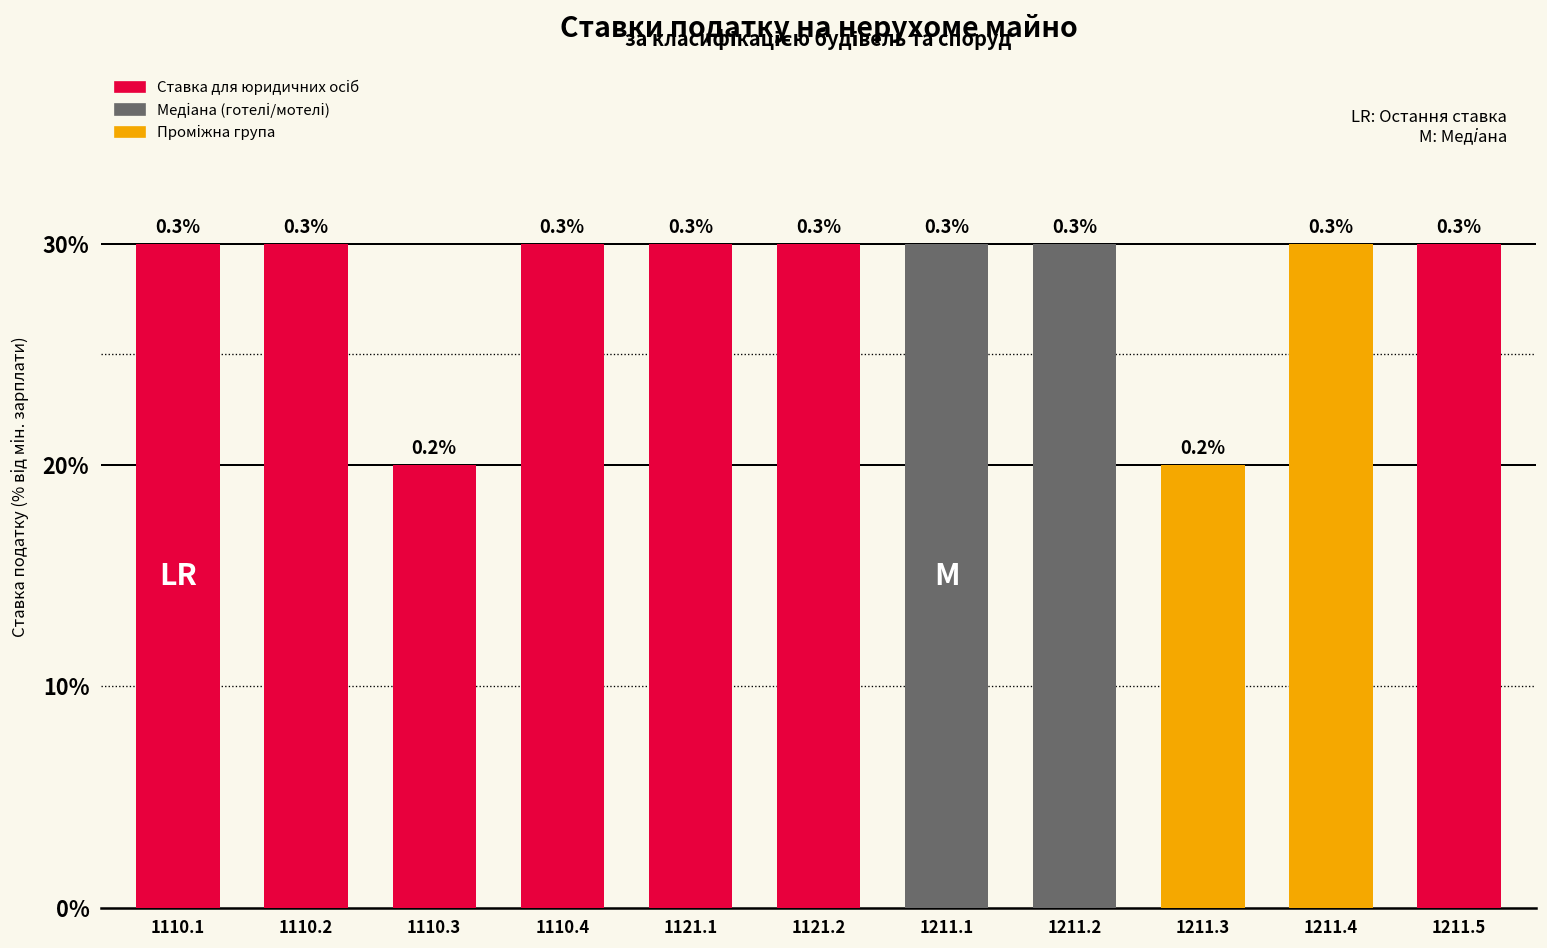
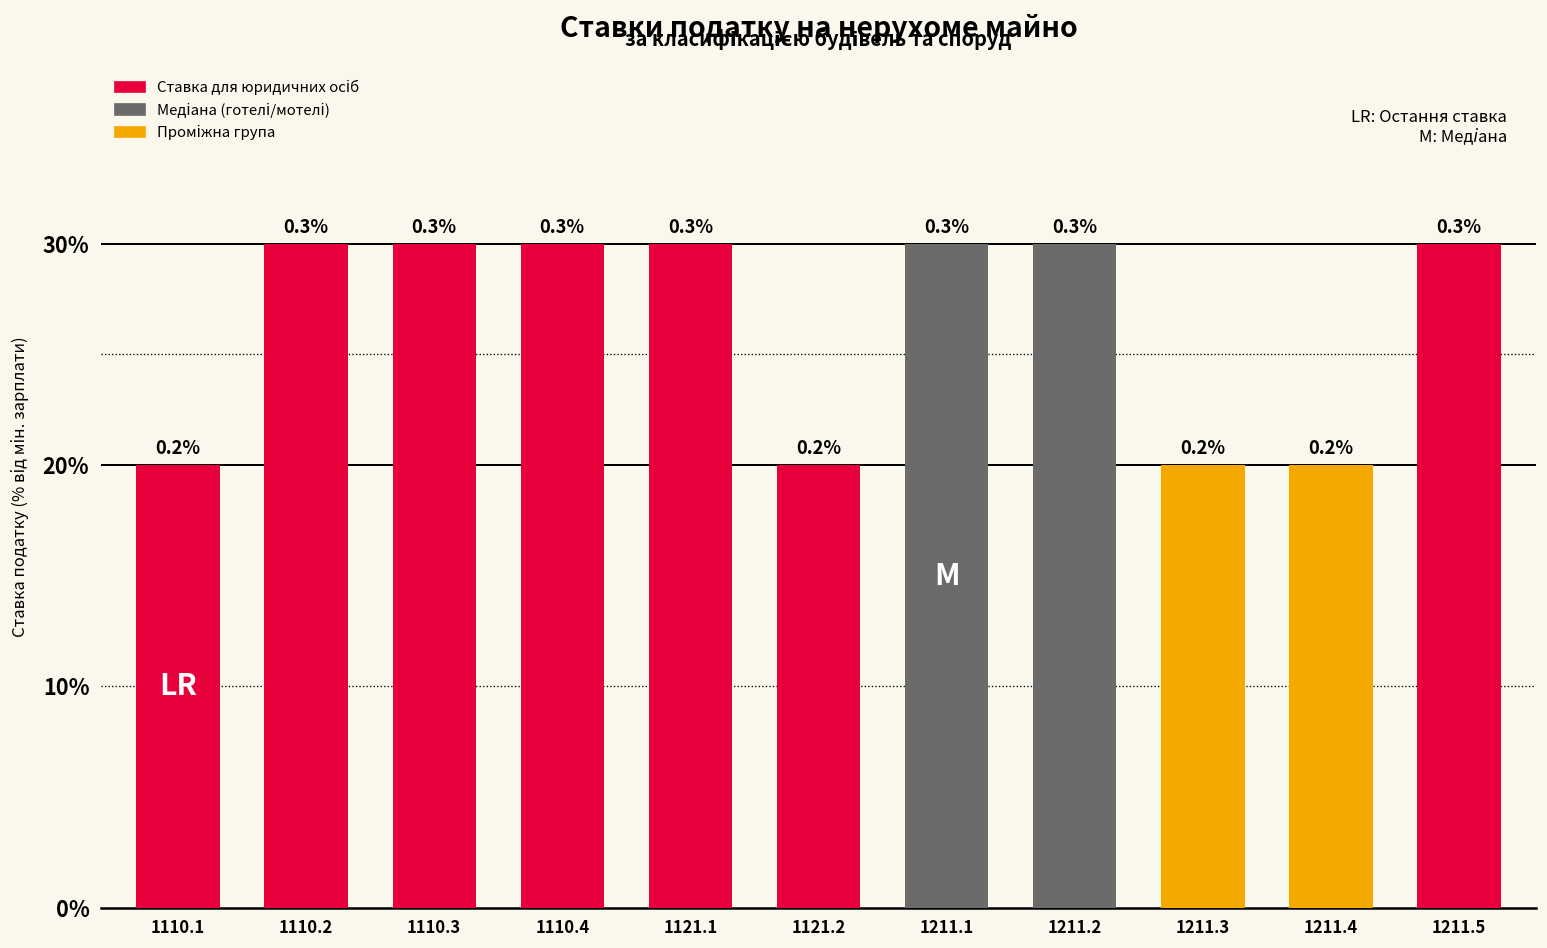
1110.1: 0.3% -> 0.2%
1110.3: 0.2% -> 0.3%
1121.2: 0.3% -> 0.2%
1211.4: 0.3% -> 0.2%
